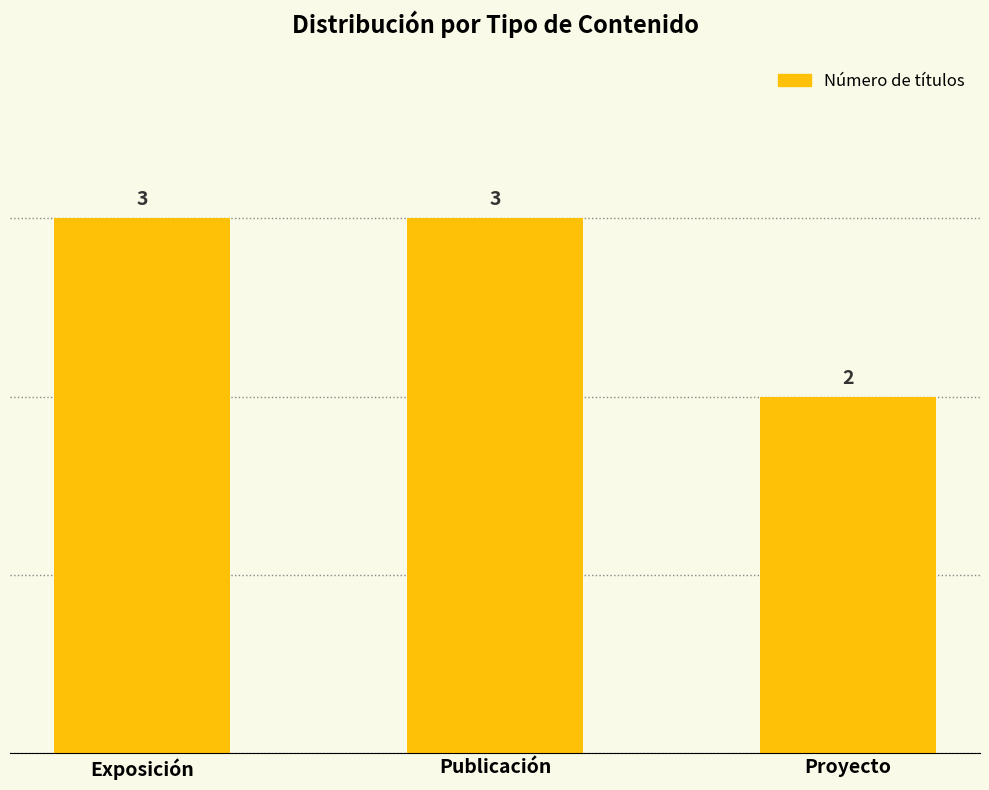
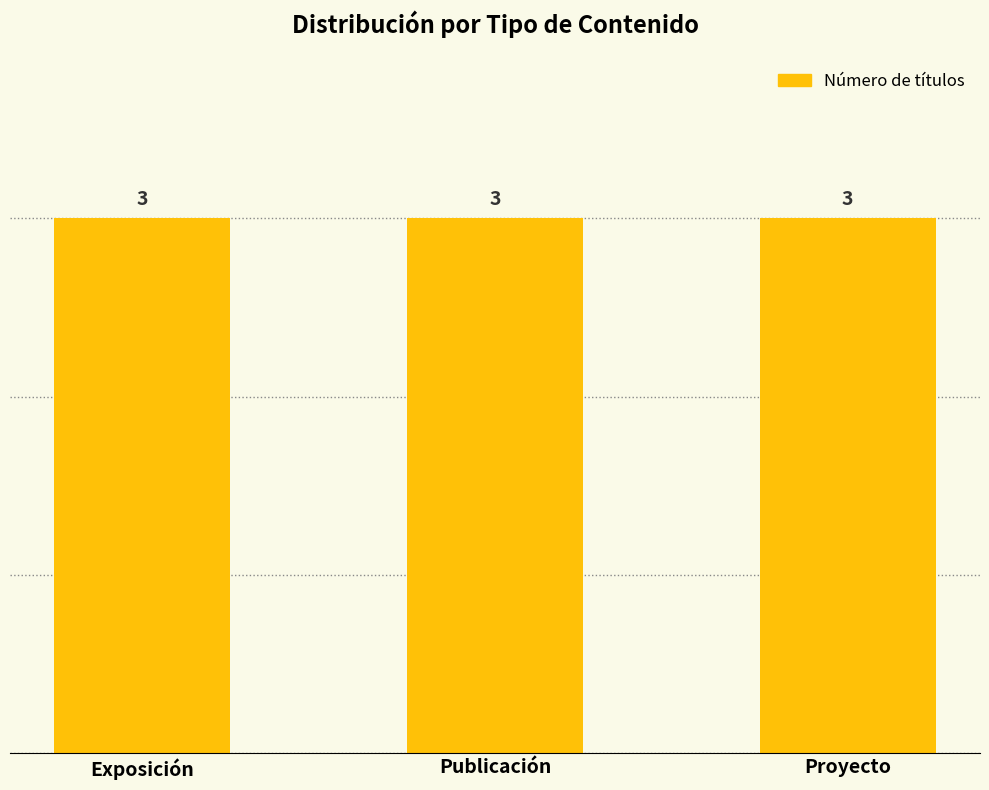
Proyecto: 2 -> 3
